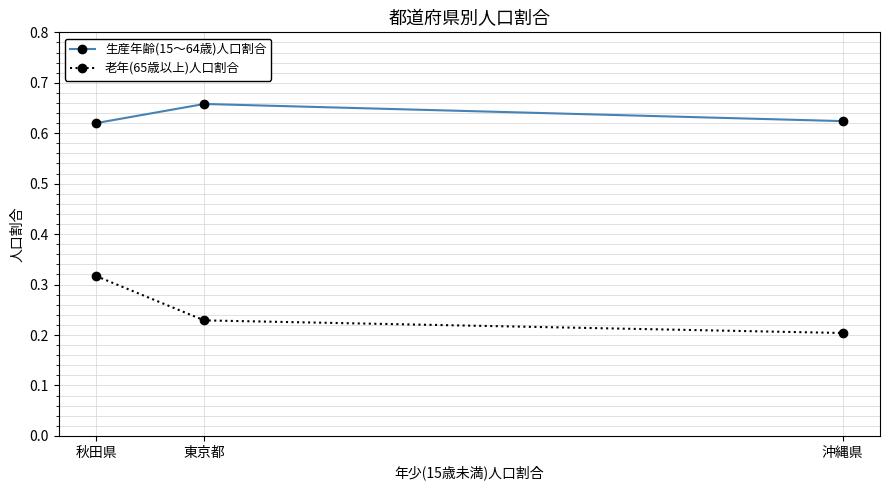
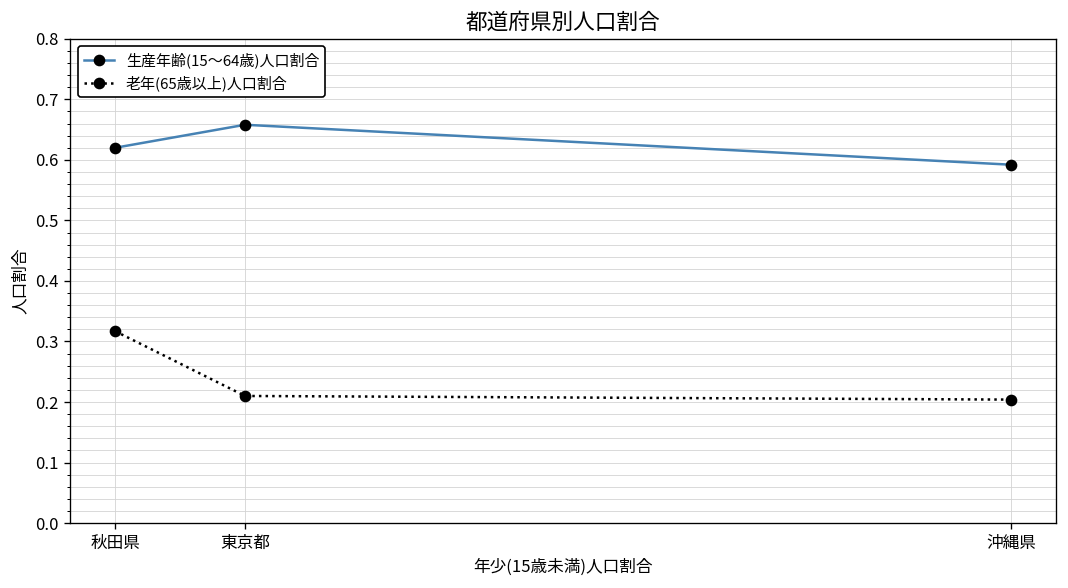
老年(65歳以上)人口割合, 東京都: 0.23 -> 0.21
生産年齢(15〜64歳)人口割合, 沖縄県: 0.62 -> 0.59
